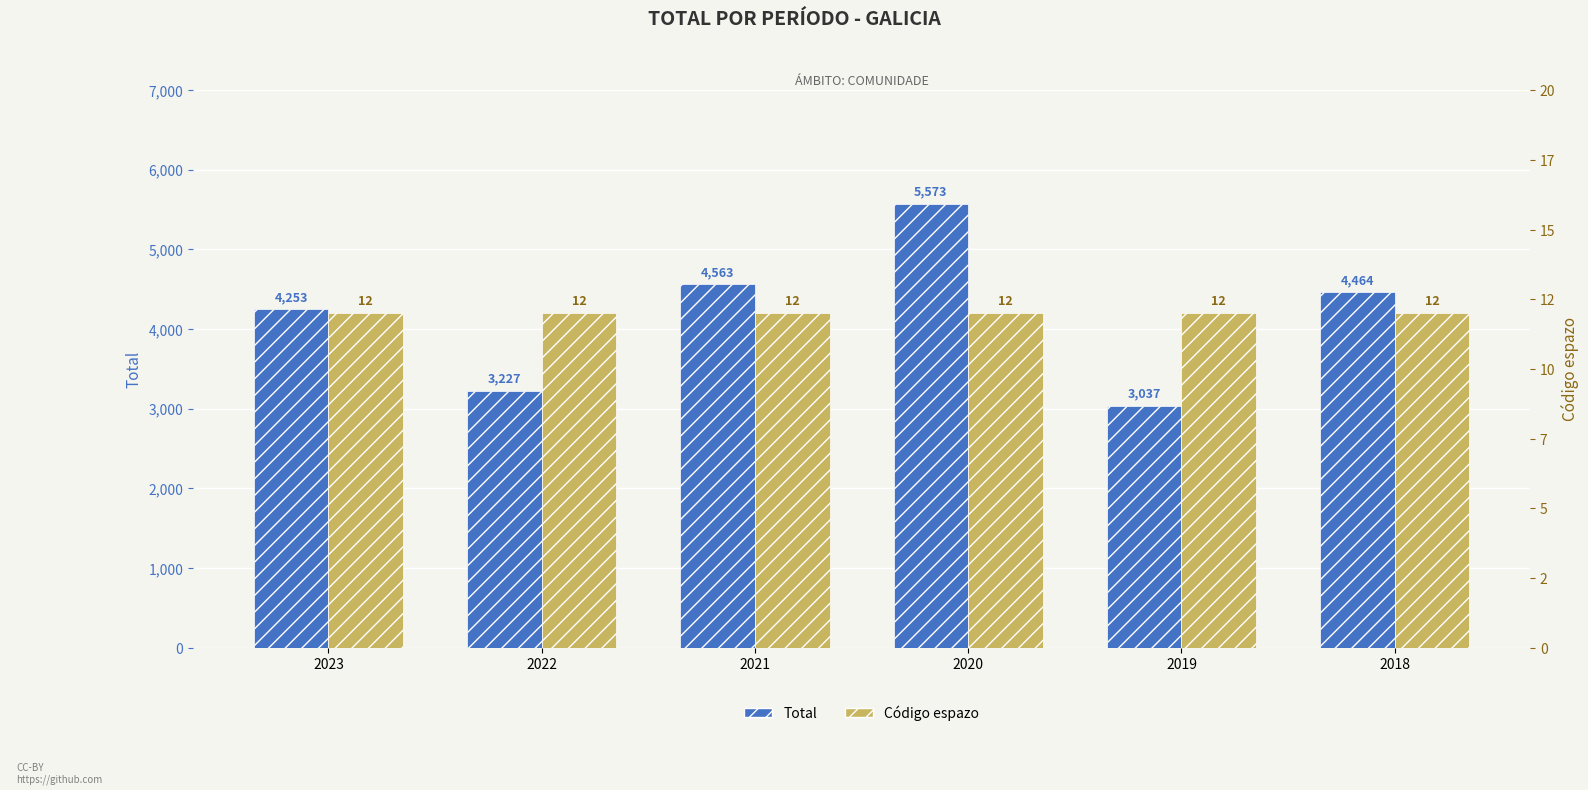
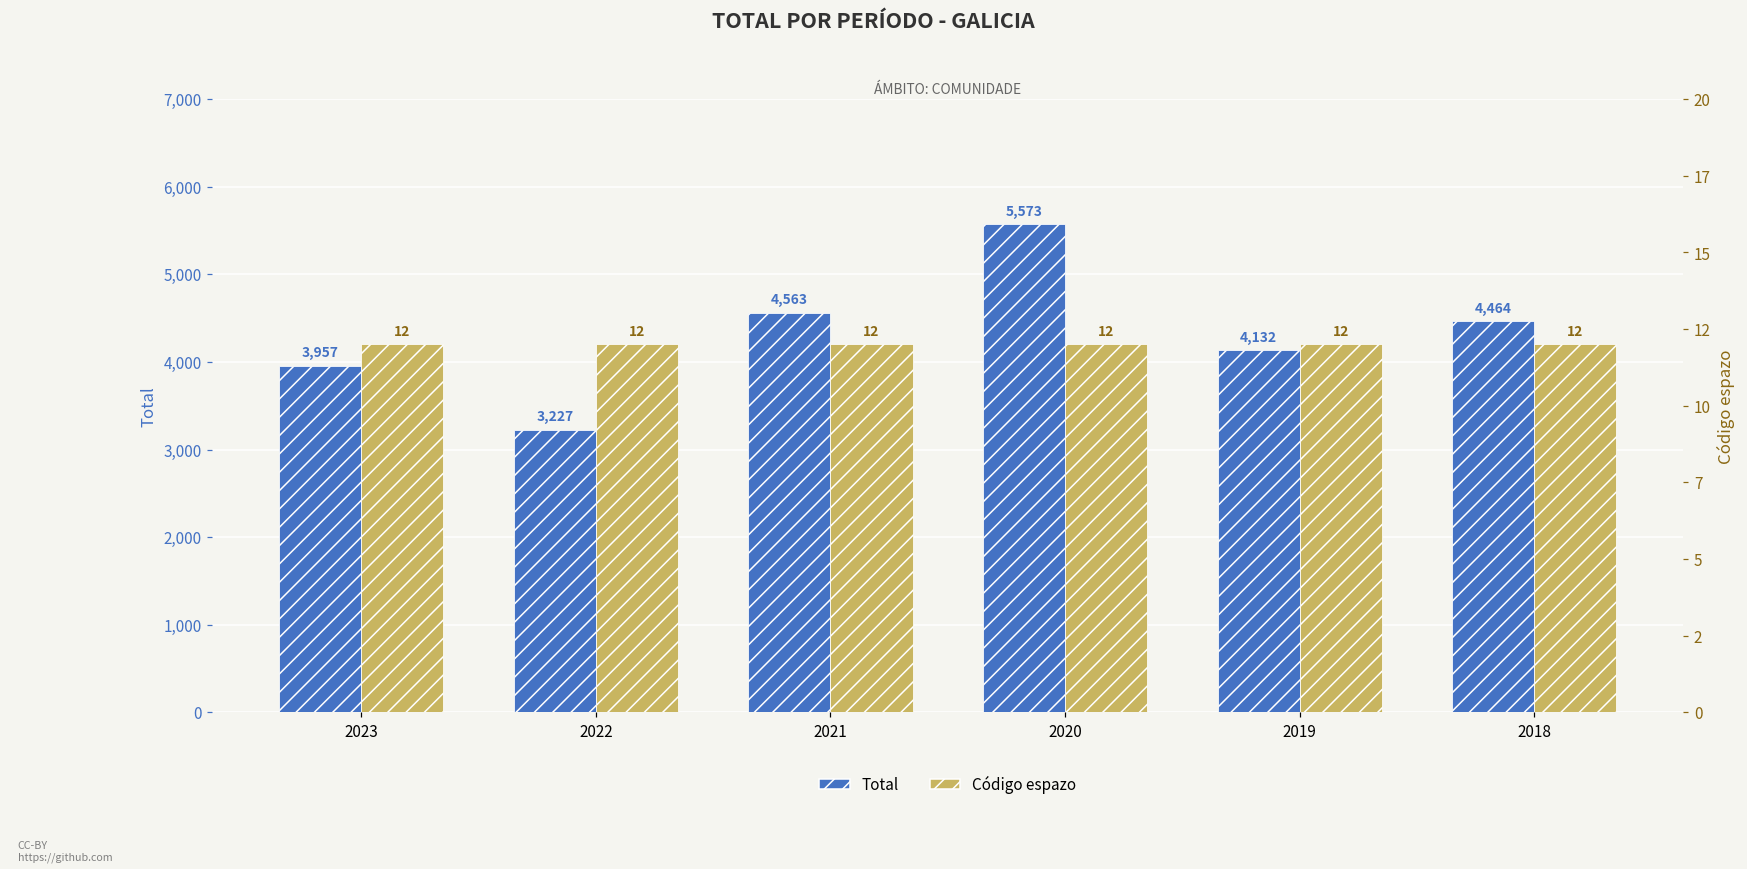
Total, 2023: 4,253 -> 3,957
Total, 2019: 3,037 -> 4,132
